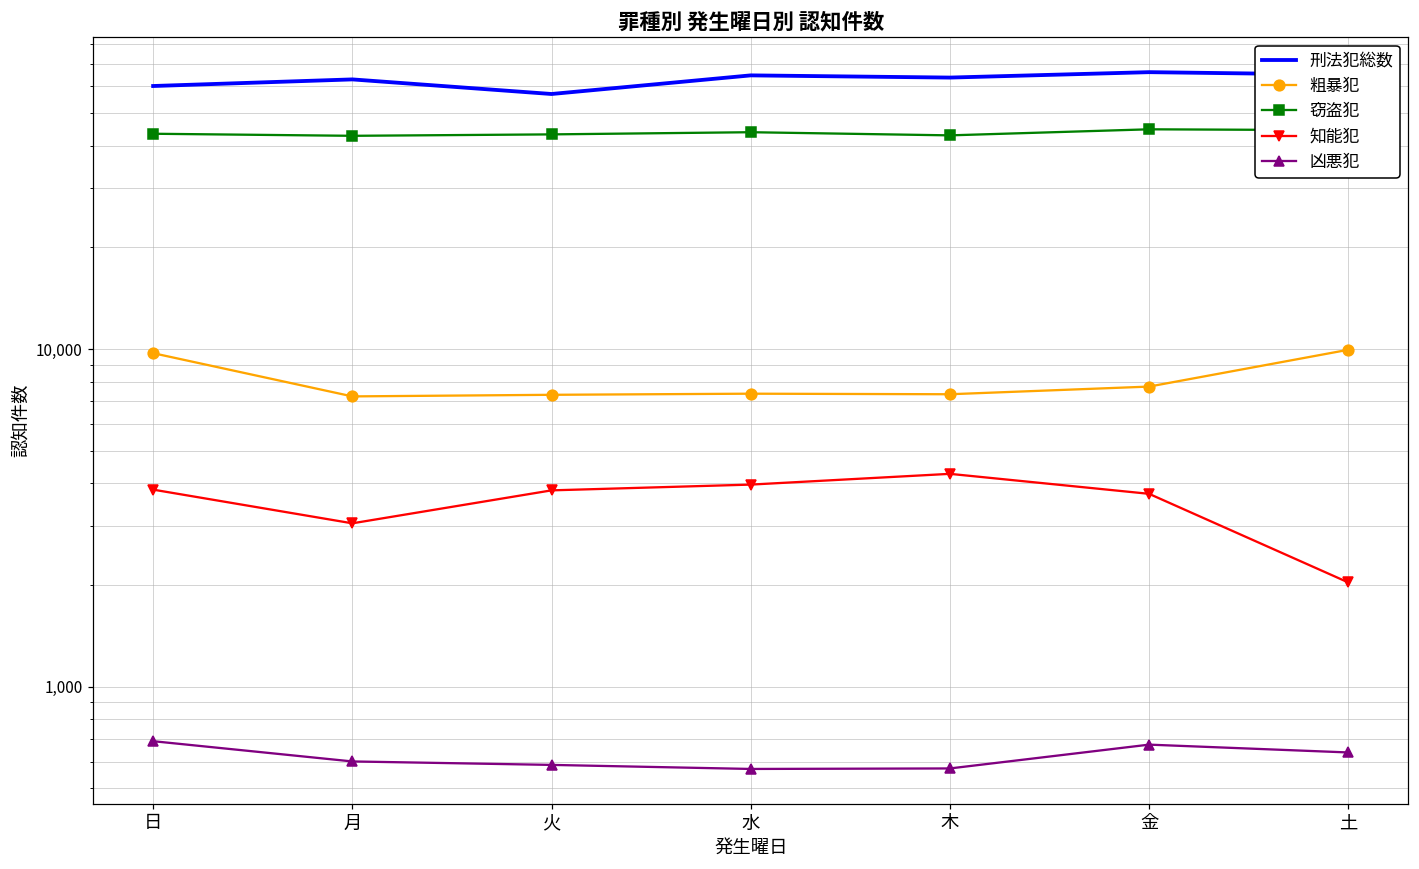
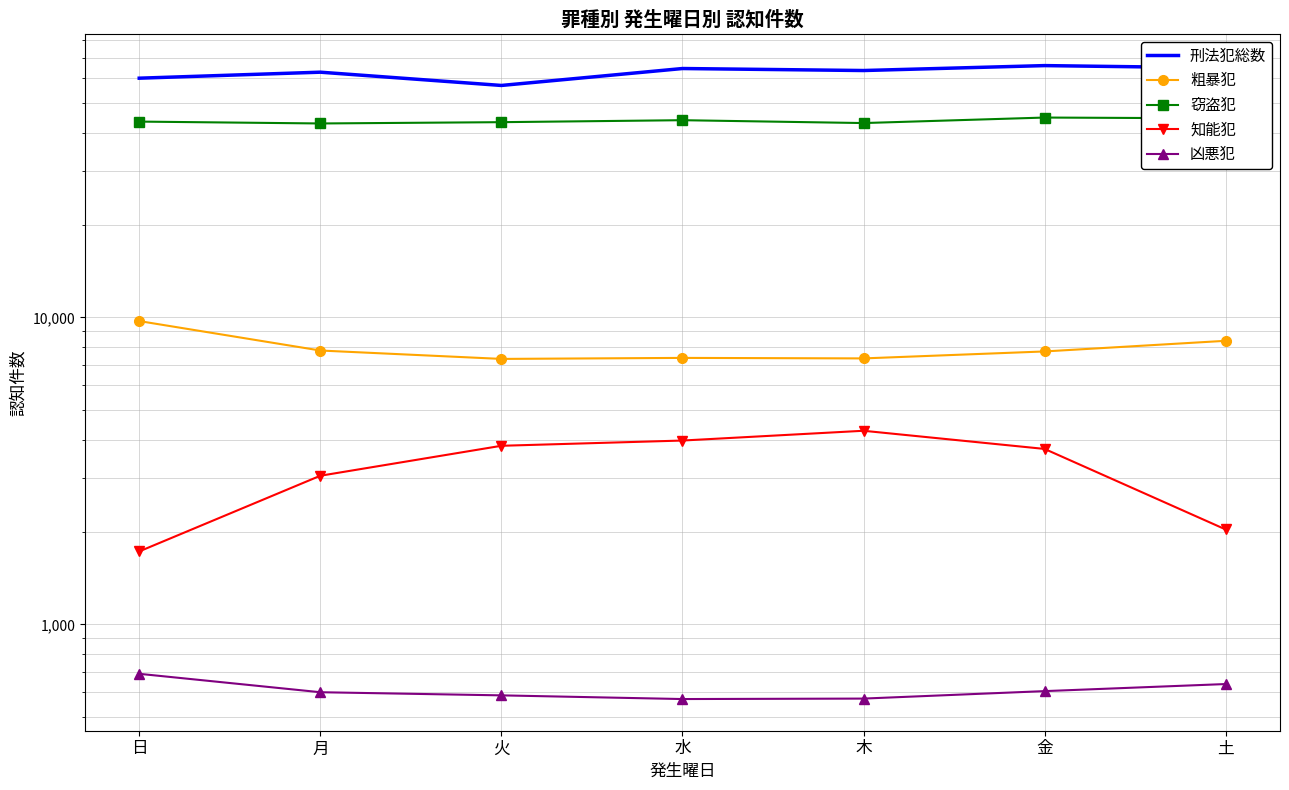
知能犯, 日: 3,800 -> 1,700
粗暴犯, 月: 7,200 -> 7,800
凶悪犯, 金: 670 -> 610
粗暴犯, 土: 10,000 -> 8,400
